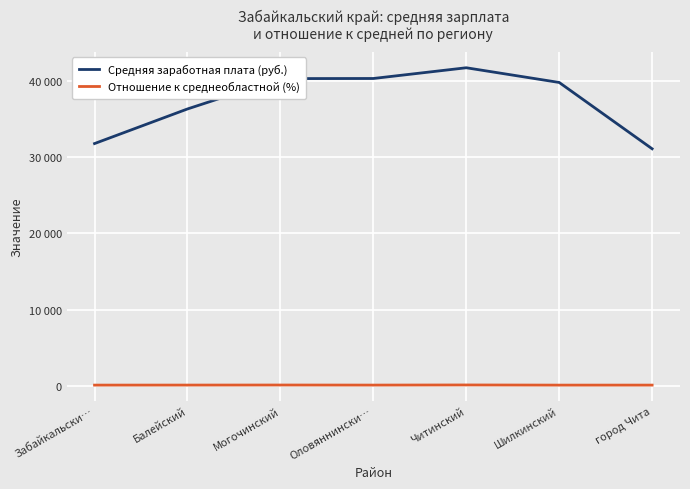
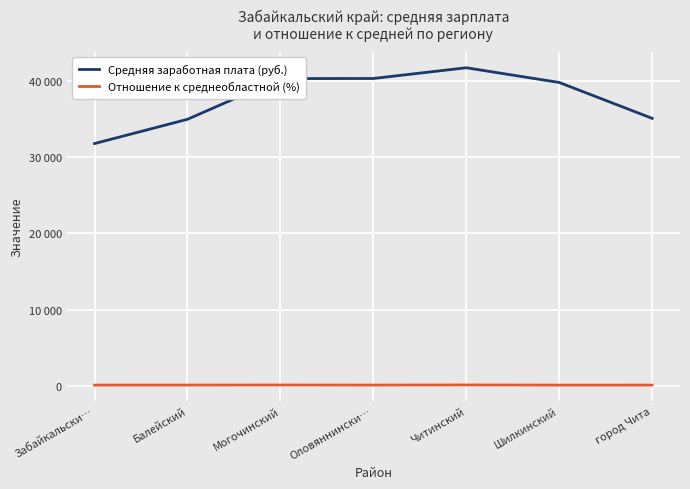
Средняя заработная плата (руб.), Балейский: 36000 -> 35000
Средняя заработная плата (руб.), город Чита: 31000 -> 35000
